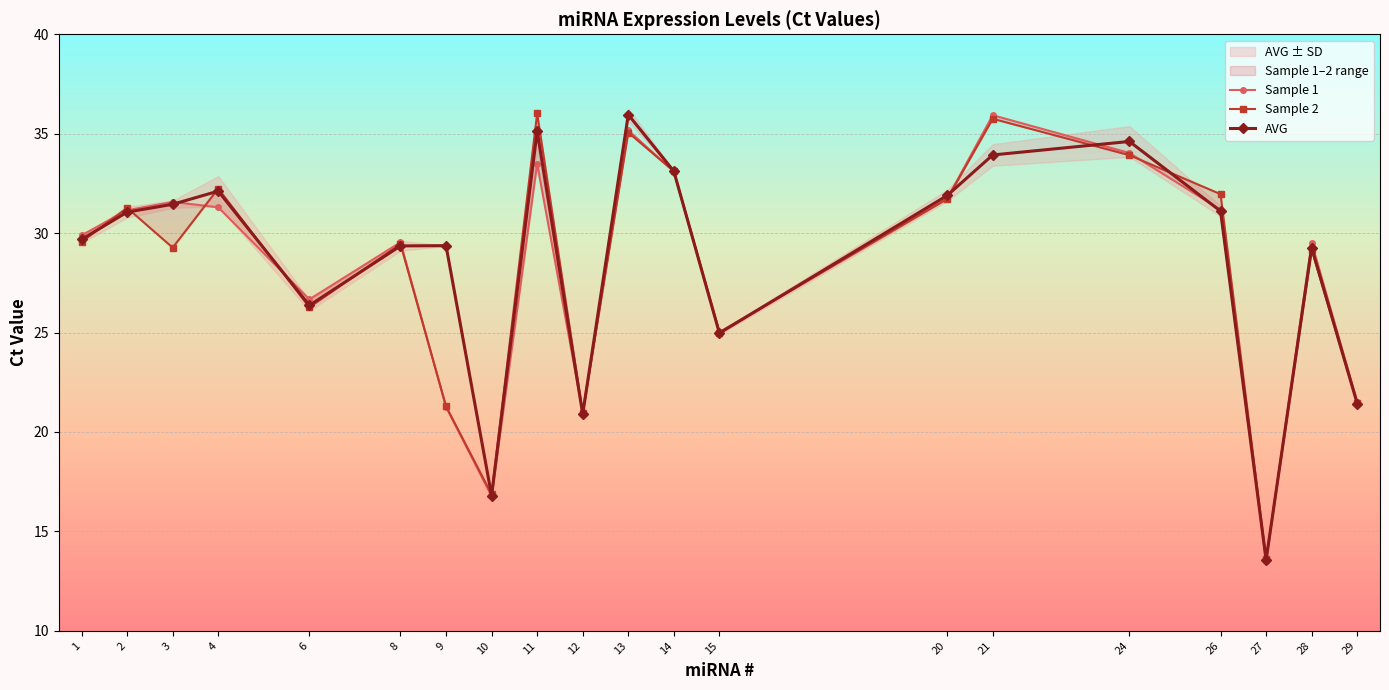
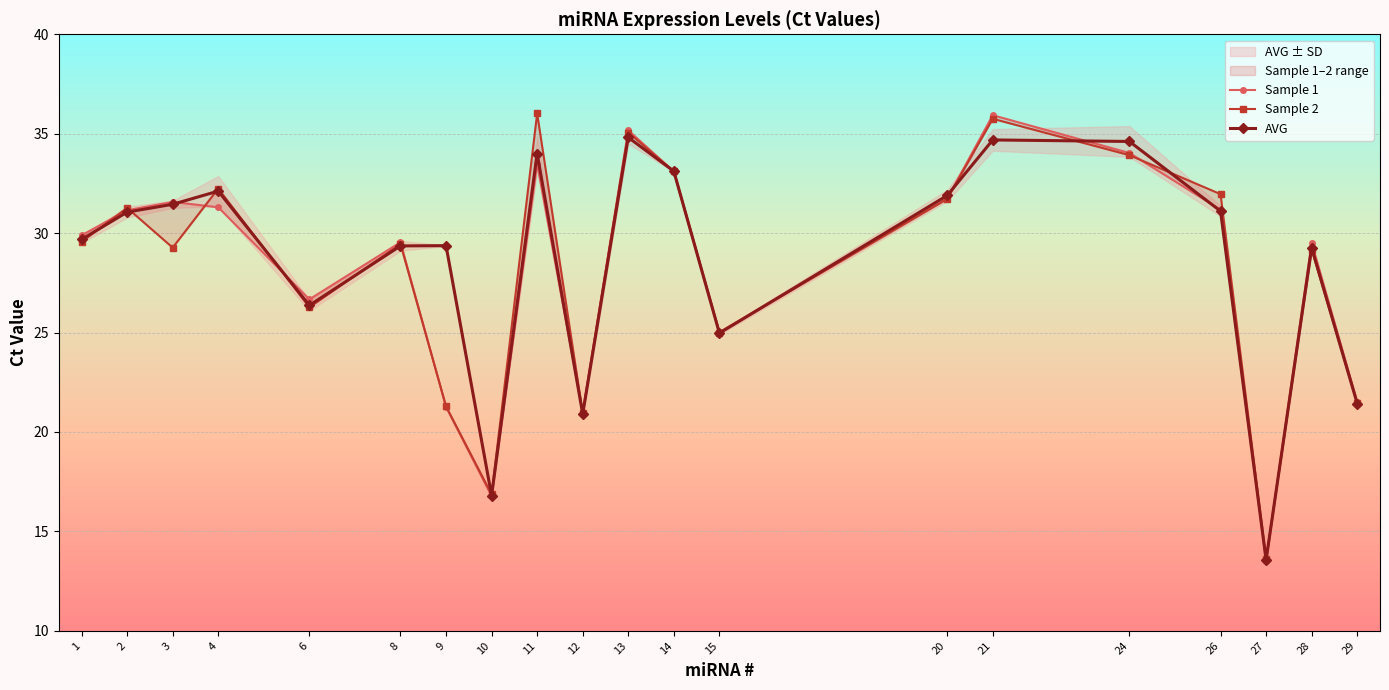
AVG, 11: 35.1 -> 34.0
AVG, 13: 36.0 -> 34.8
AVG, 21: 33.9 -> 34.7
